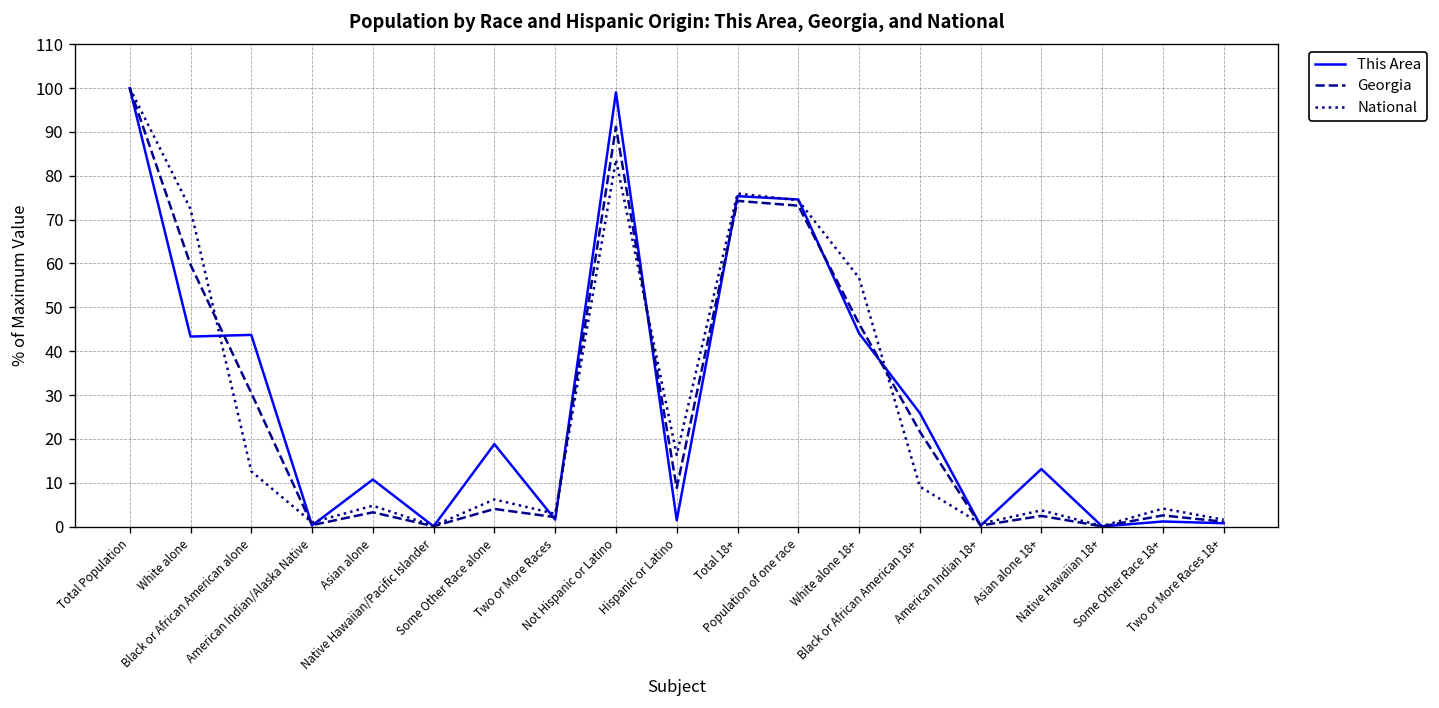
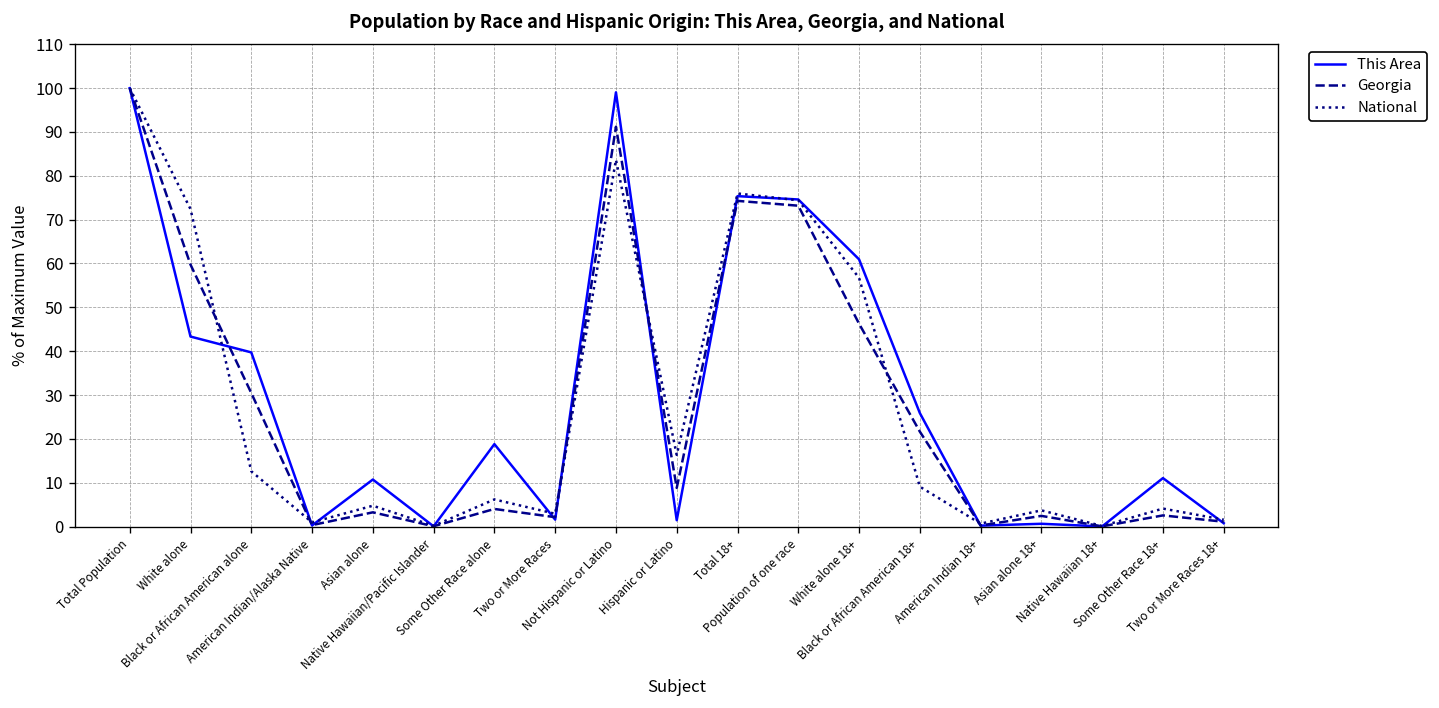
This Area, Black or African American alone: 44 -> 40
This Area, White alone 18+: 44 -> 61
This Area, Asian alone 18+: 13 -> 1
This Area, Some Other Race 18+: 1 -> 11
